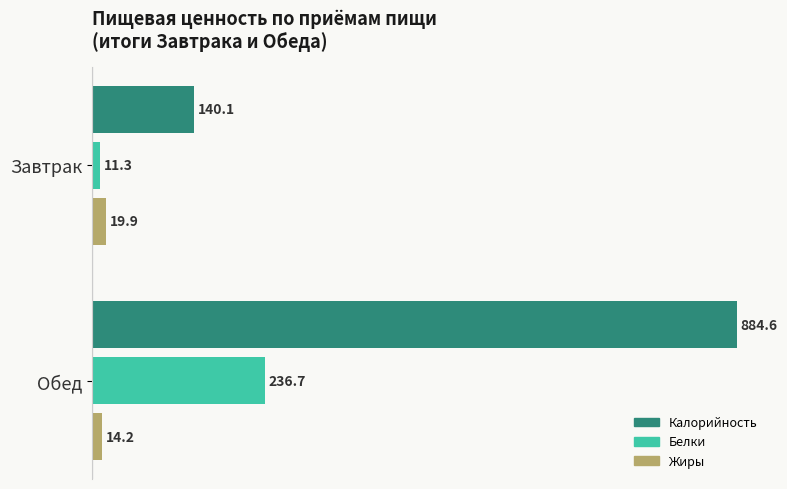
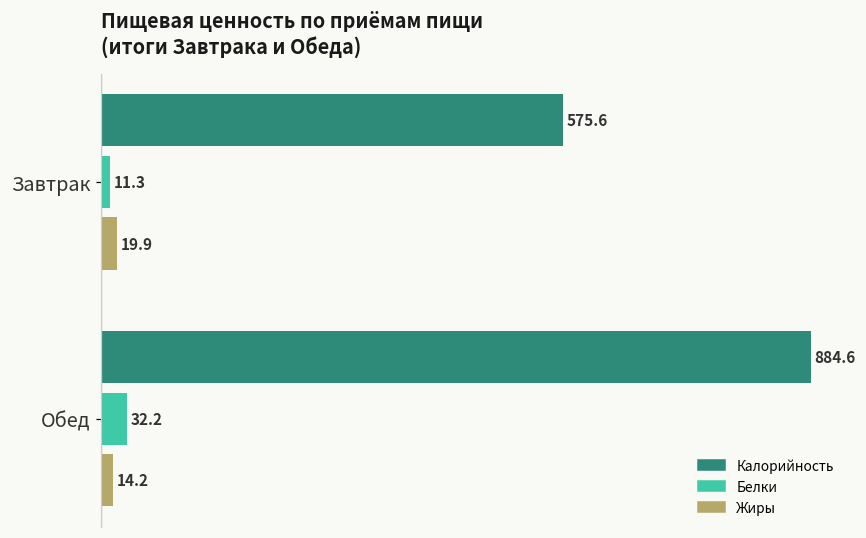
Калорийность, Завтрак: 140.1 -> 575.6
Белки, Обед: 236.7 -> 32.2
